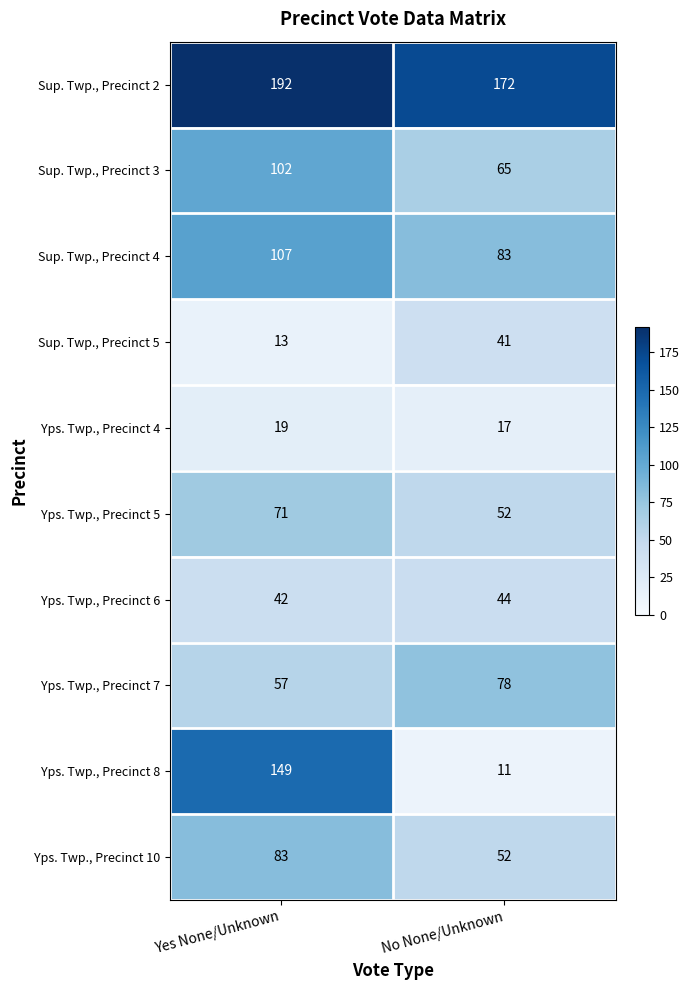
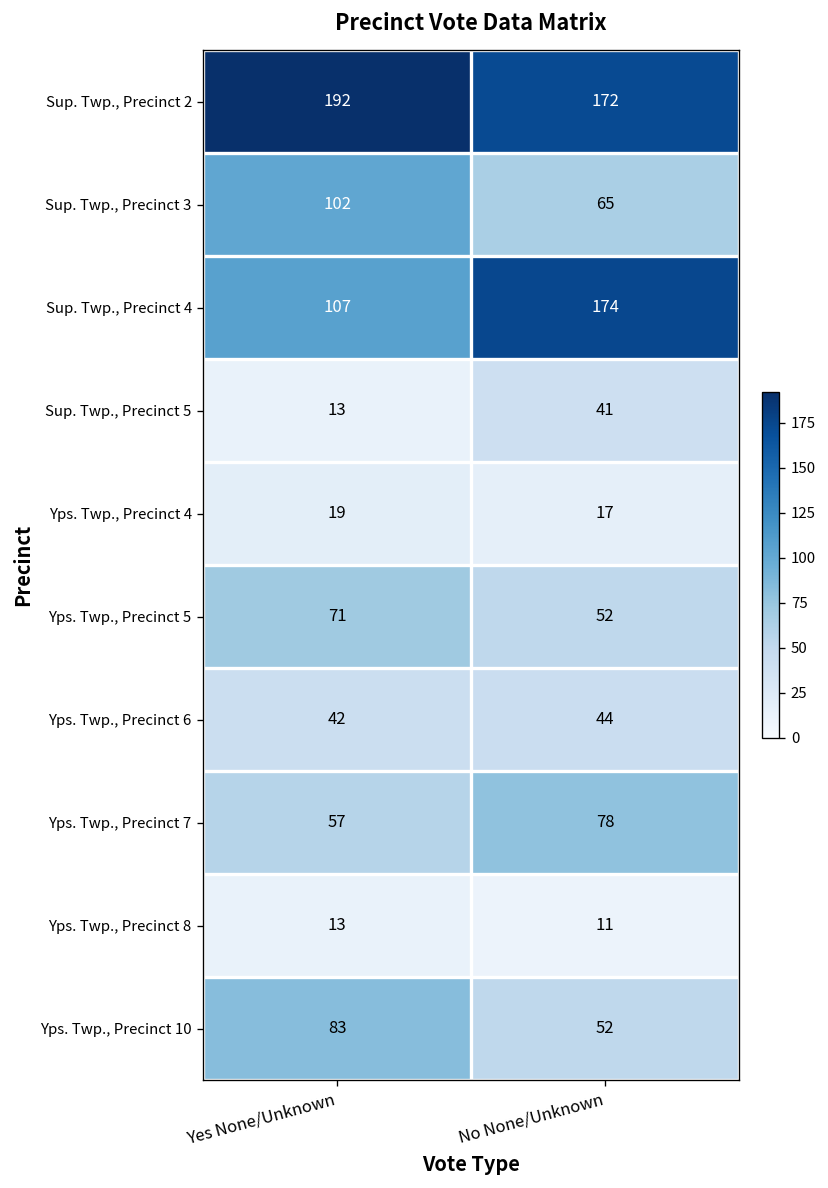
Sup. Twp., Precinct 4, No None/Unknown: 83 -> 174
Yps. Twp., Precinct 8, Yes None/Unknown: 149 -> 13
